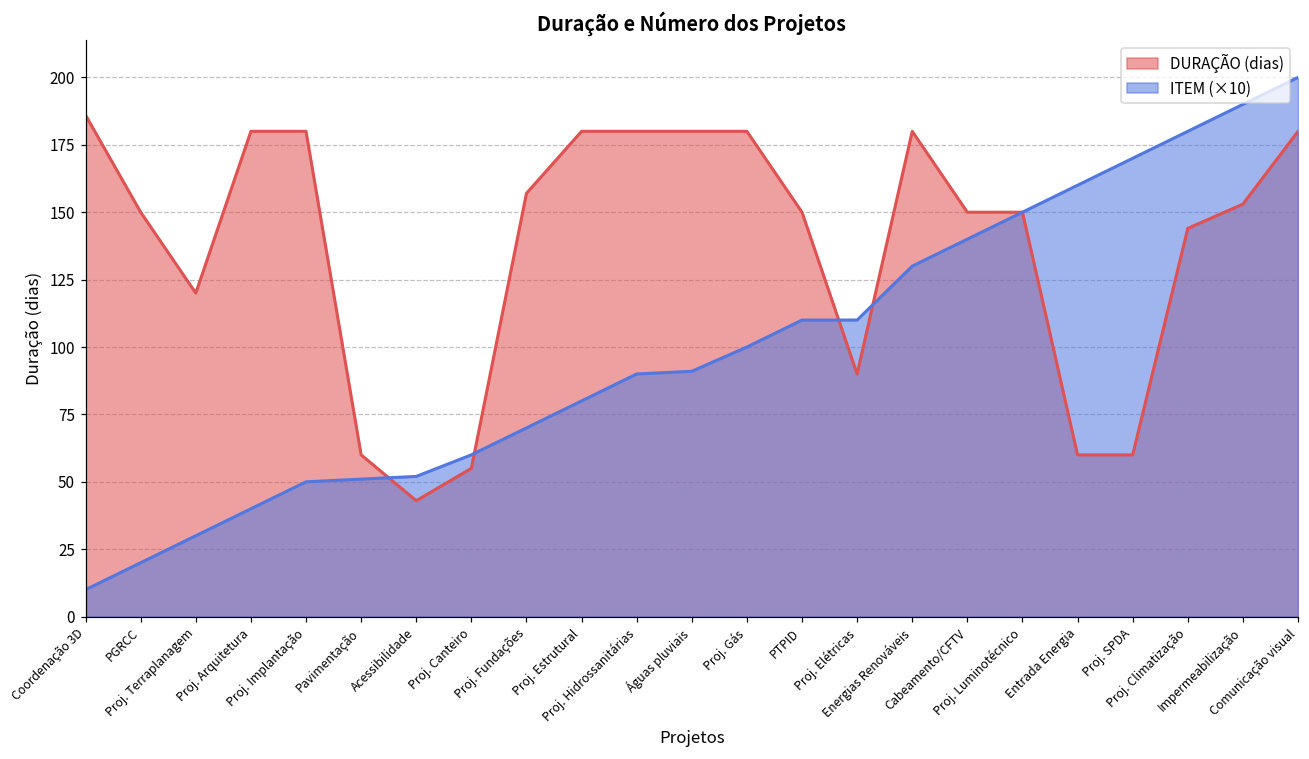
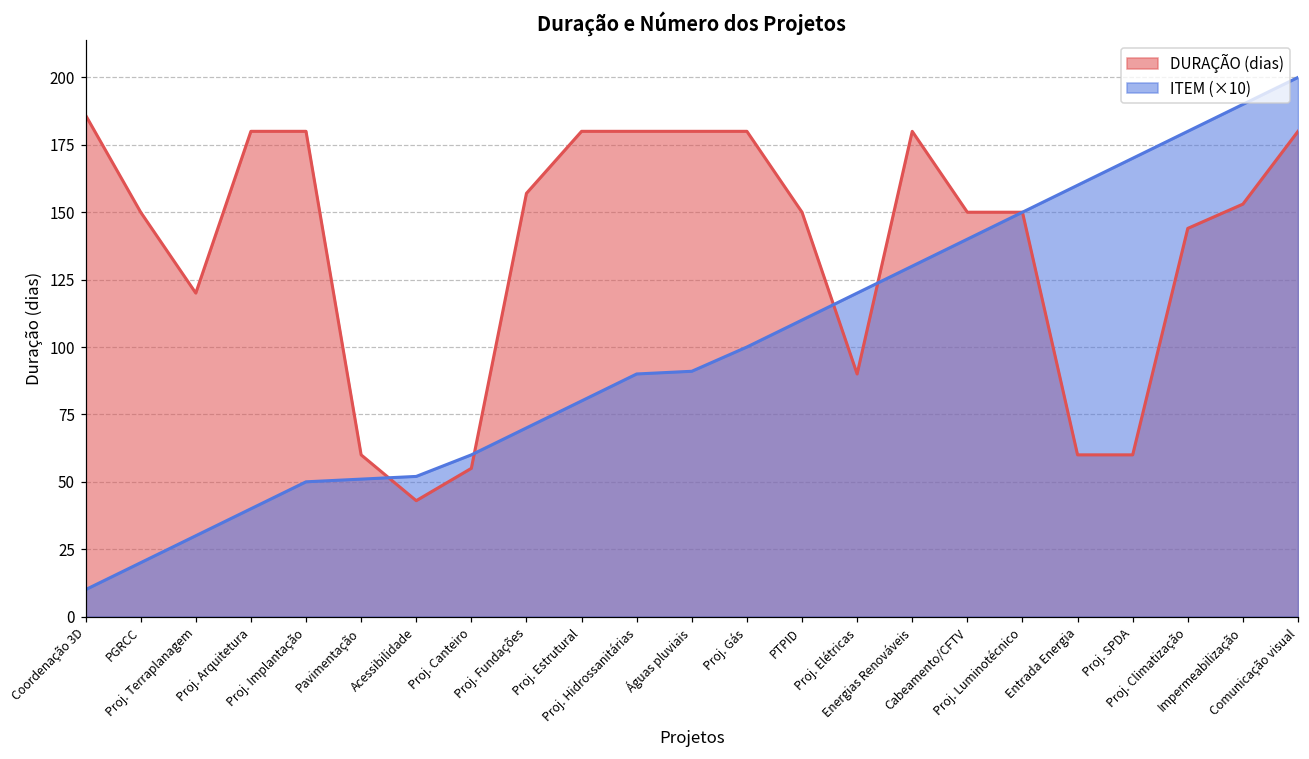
ITEM (×10), Proj. Elétricas: 110 -> 120
